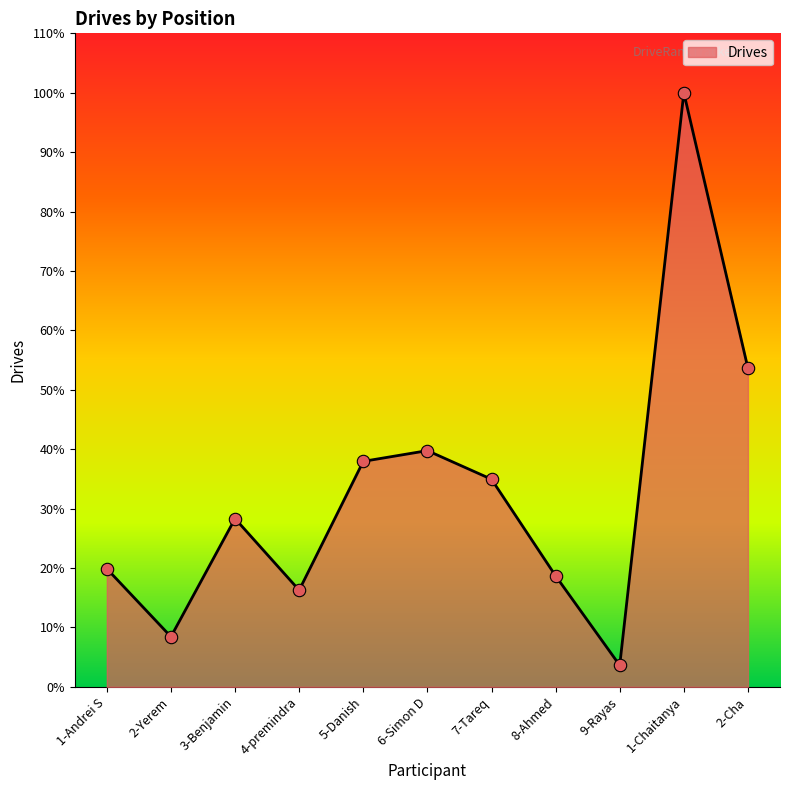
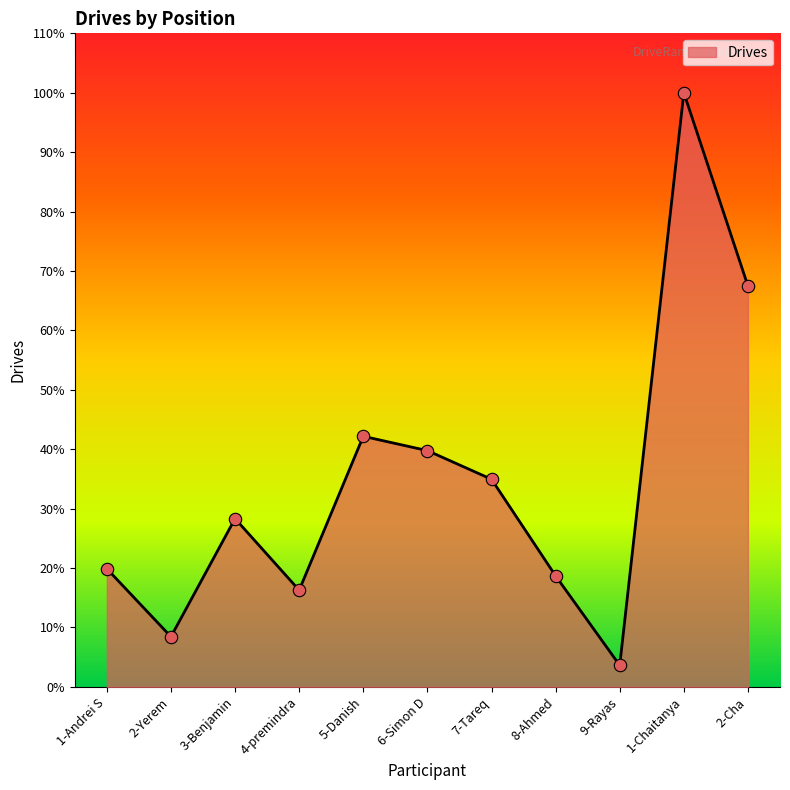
5-Danish: 38% -> 42%
2-Cha: 54% -> 67%
